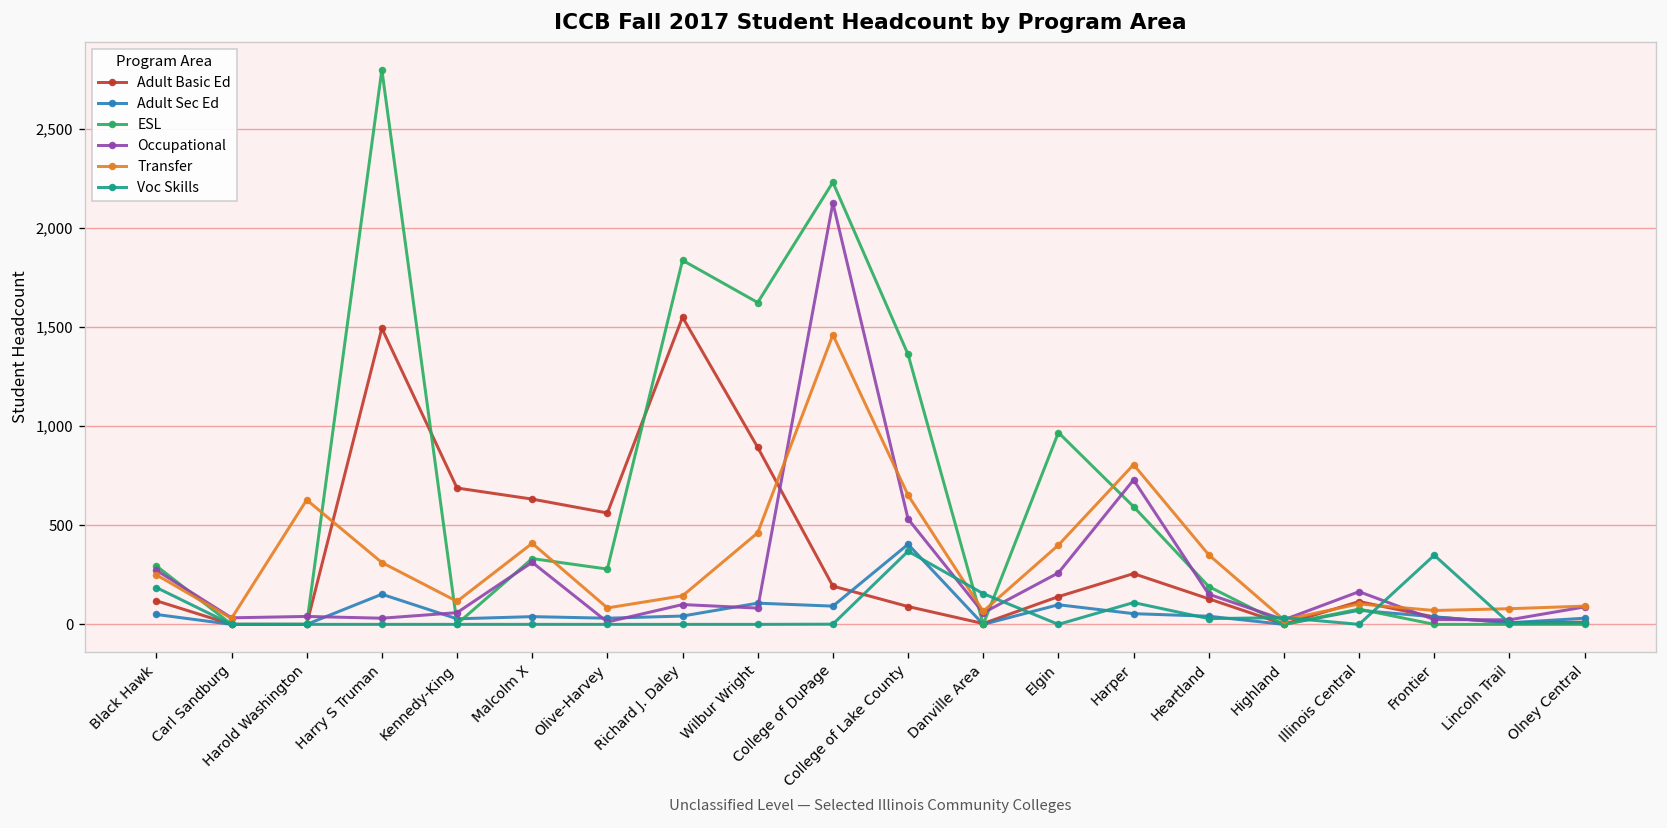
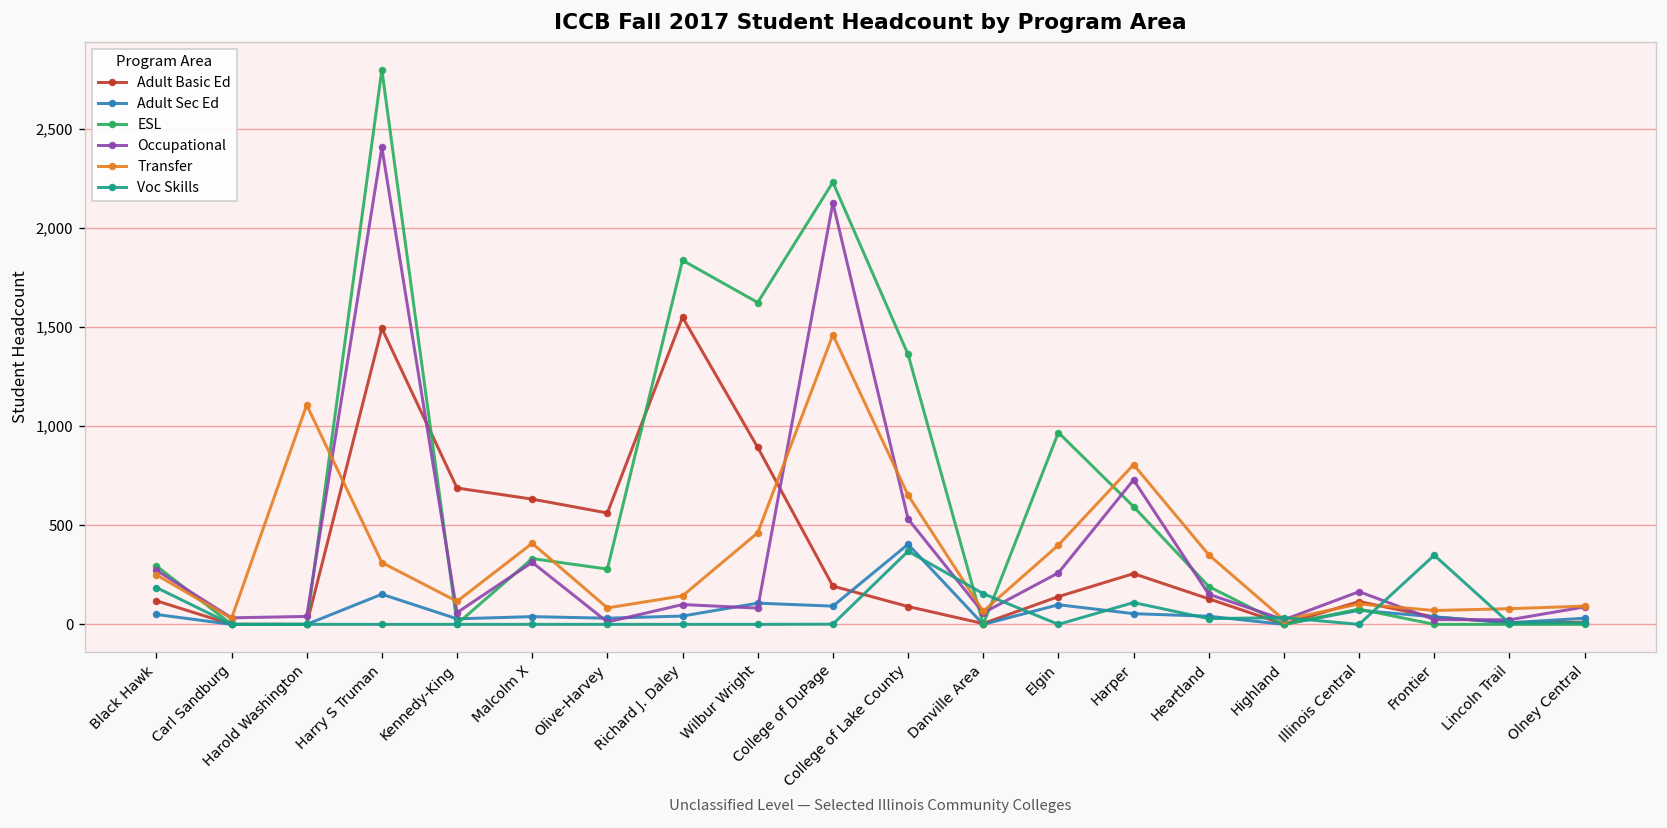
Transfer, Harold Washington: 630 -> 1,110
Occupational, Harry S Truman: 30 -> 2,410
